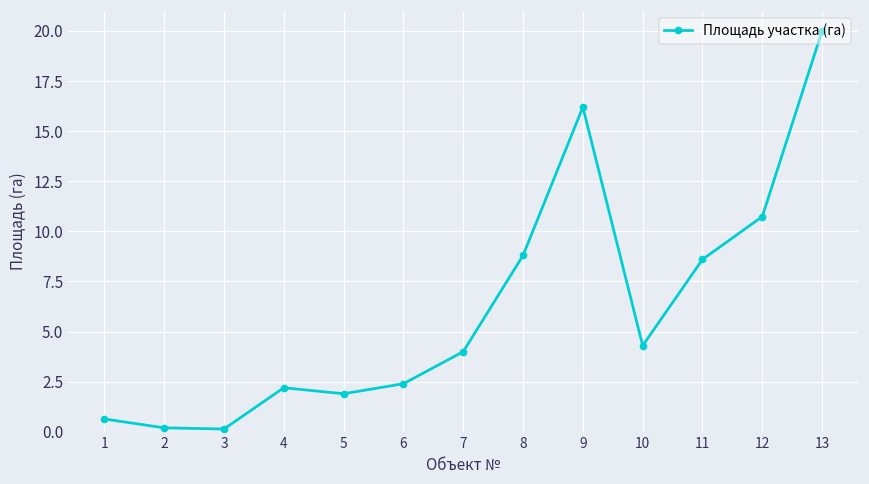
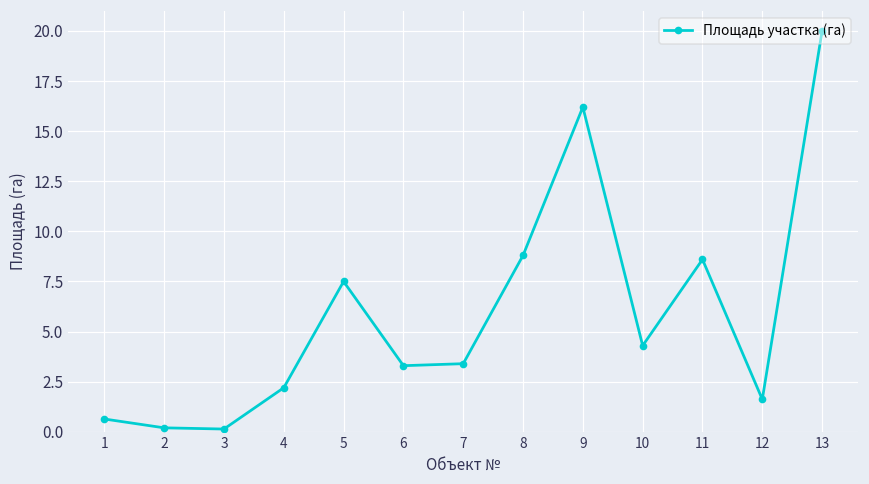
5: 1.9 -> 7.5
6: 2.4 -> 3.3
7: 4.0 -> 3.4
12: 10.7 -> 1.6
